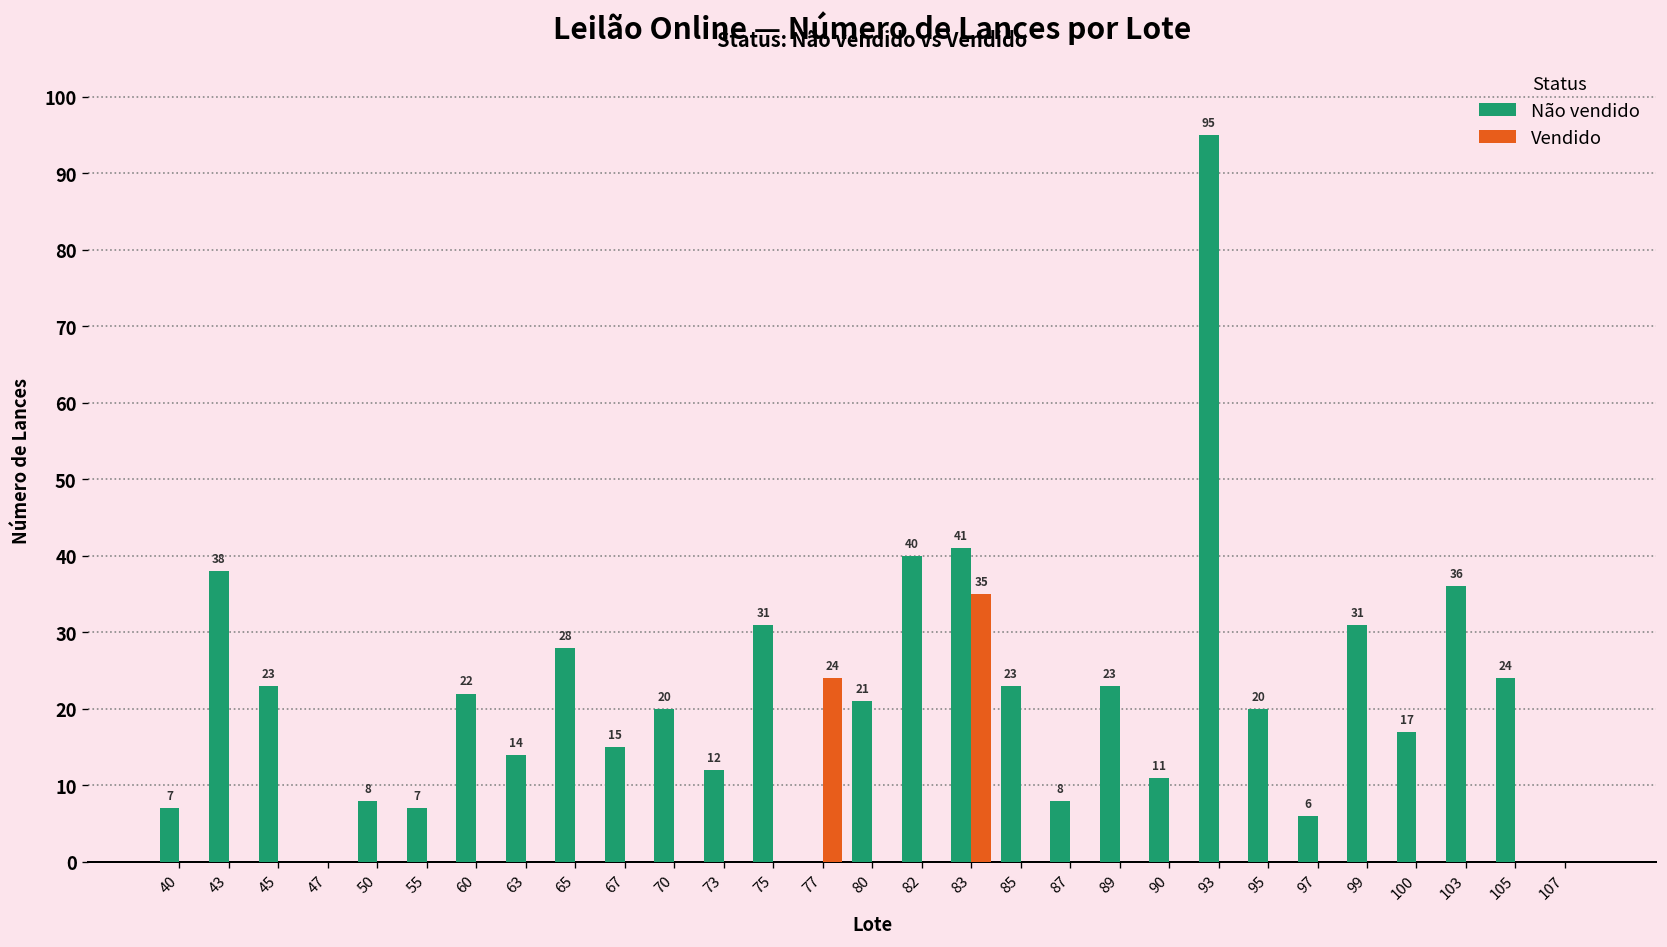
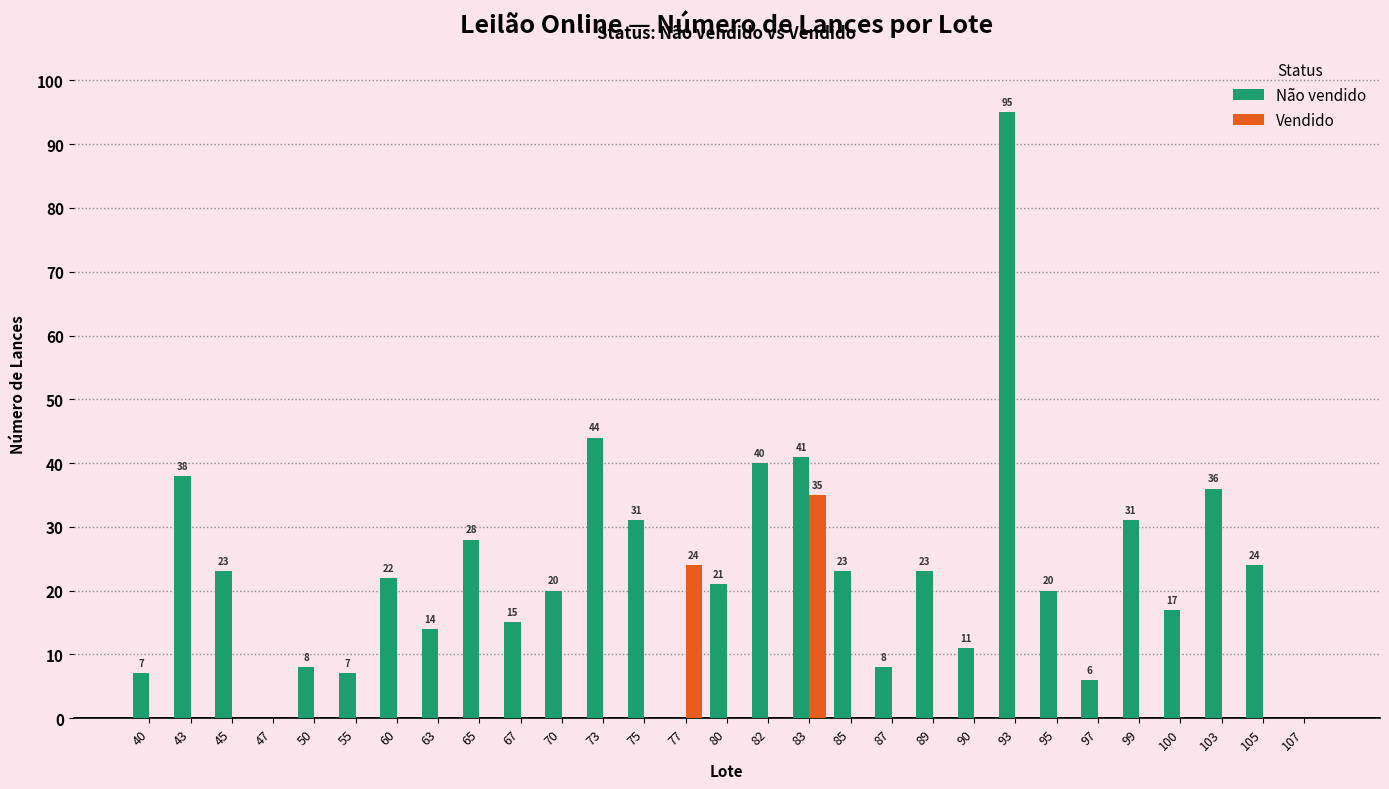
Não vendido, 73: 12 -> 44
